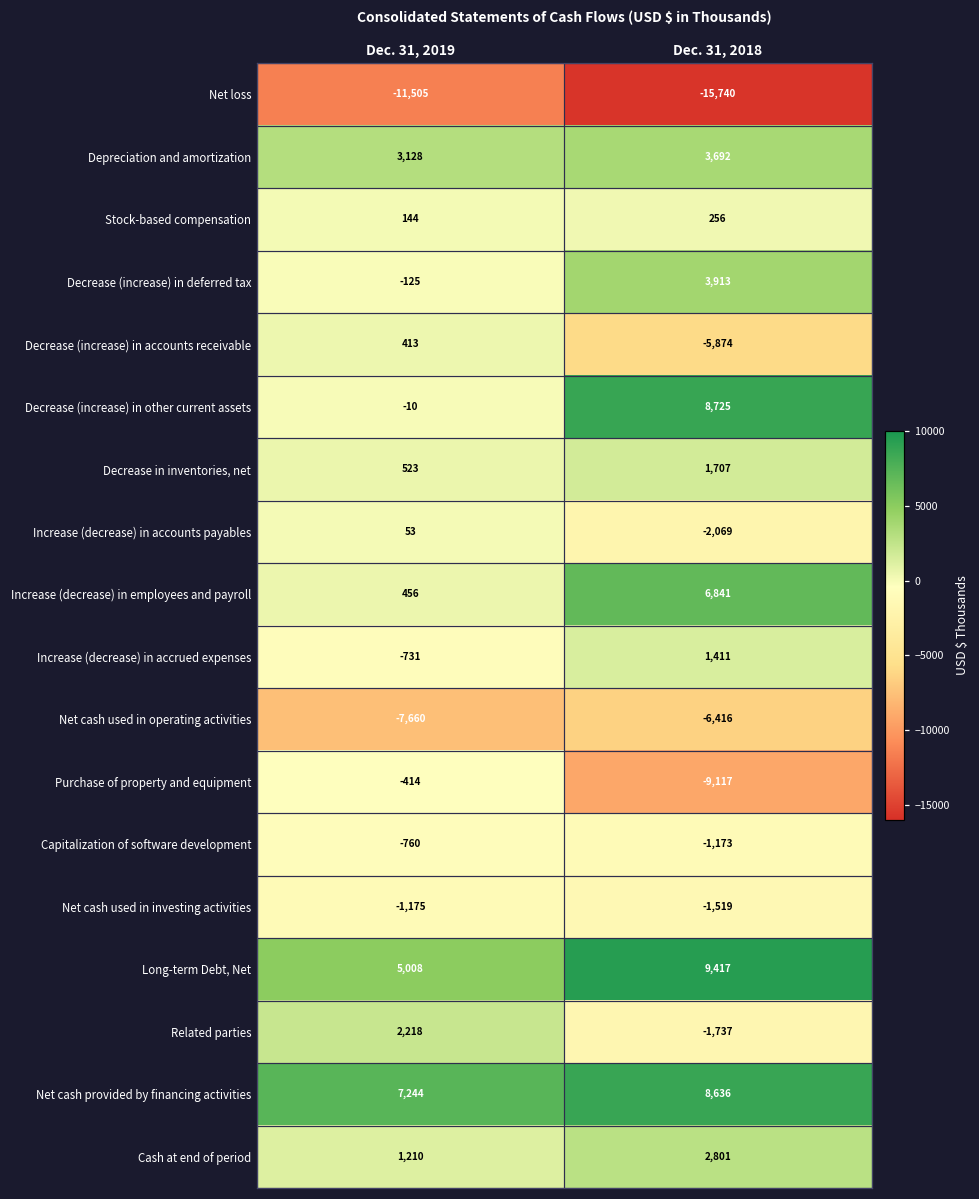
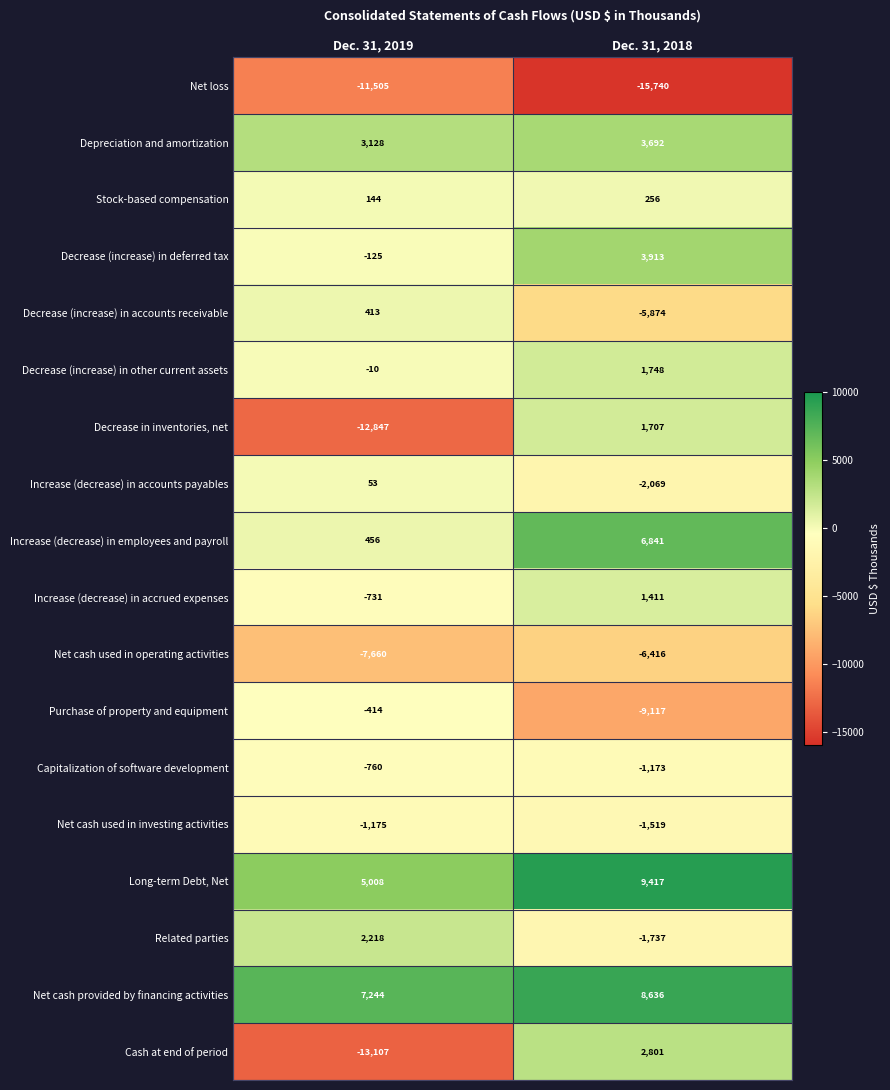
Decrease (increase) in other current assets, Dec. 31, 2018: 8,725 -> 1,748
Decrease in inventories, net, Dec. 31, 2019: 523 -> -12,847
Cash at end of period, Dec. 31, 2019: 1,210 -> -13,107
